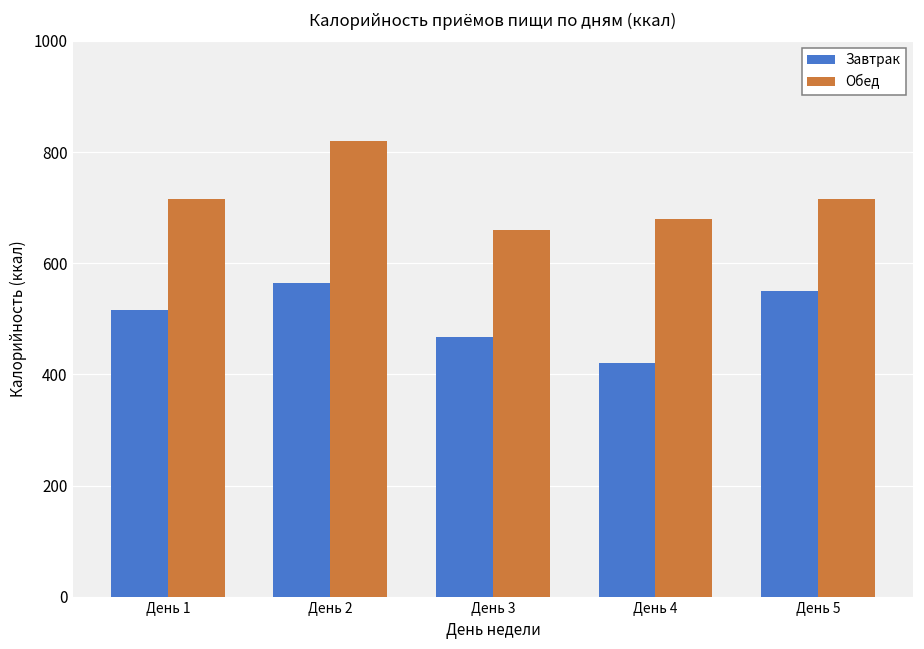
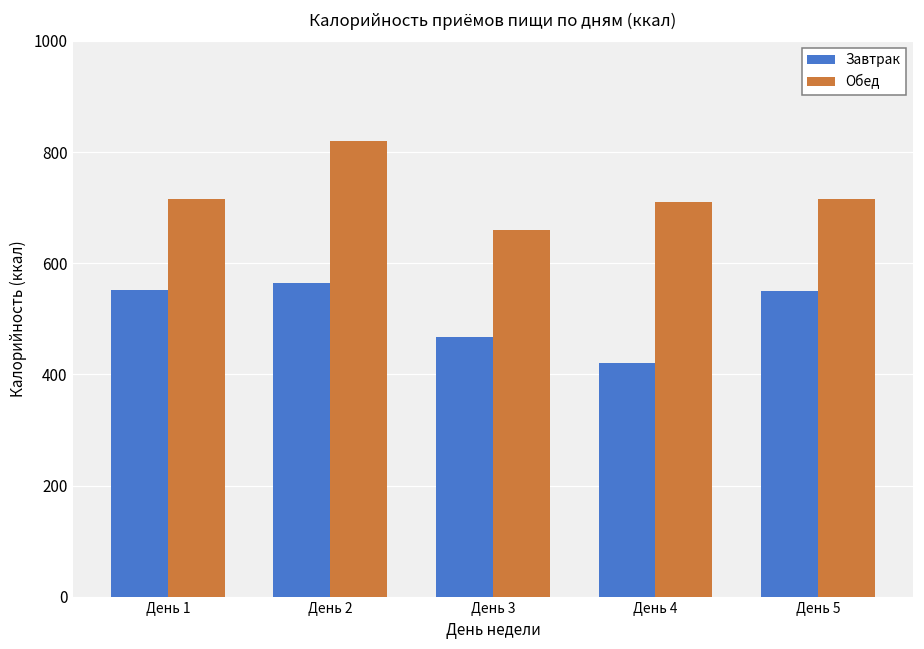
Завтрак, День 1: 520 -> 550
Обед, День 4: 680 -> 710
